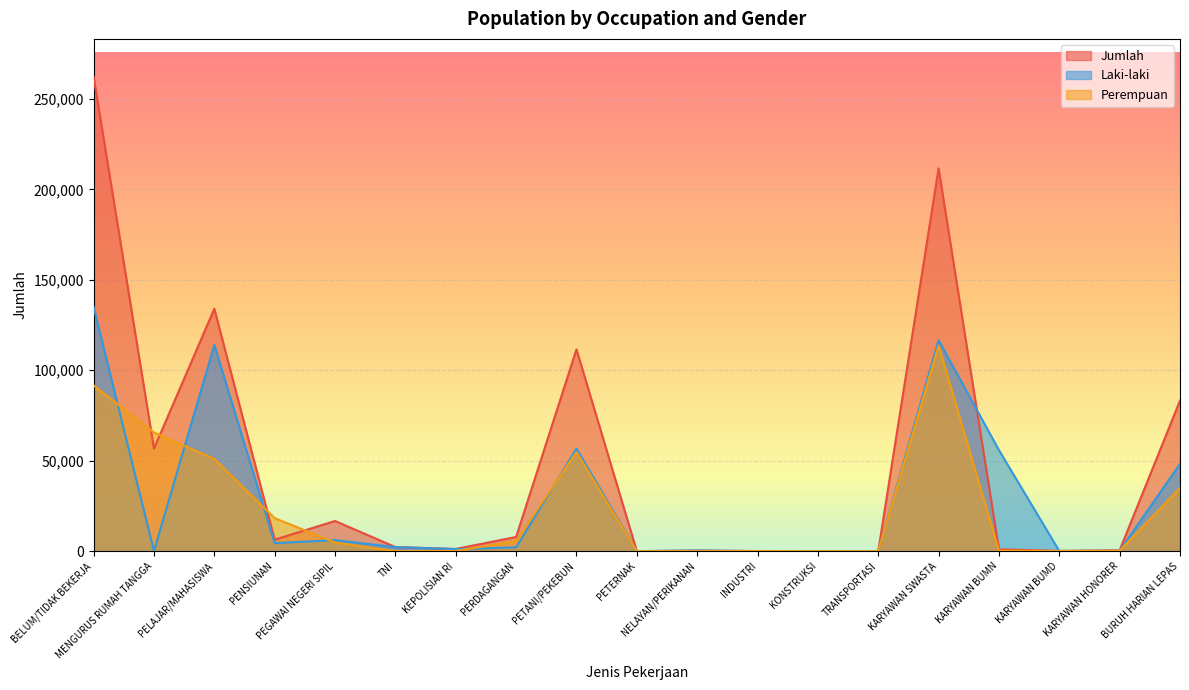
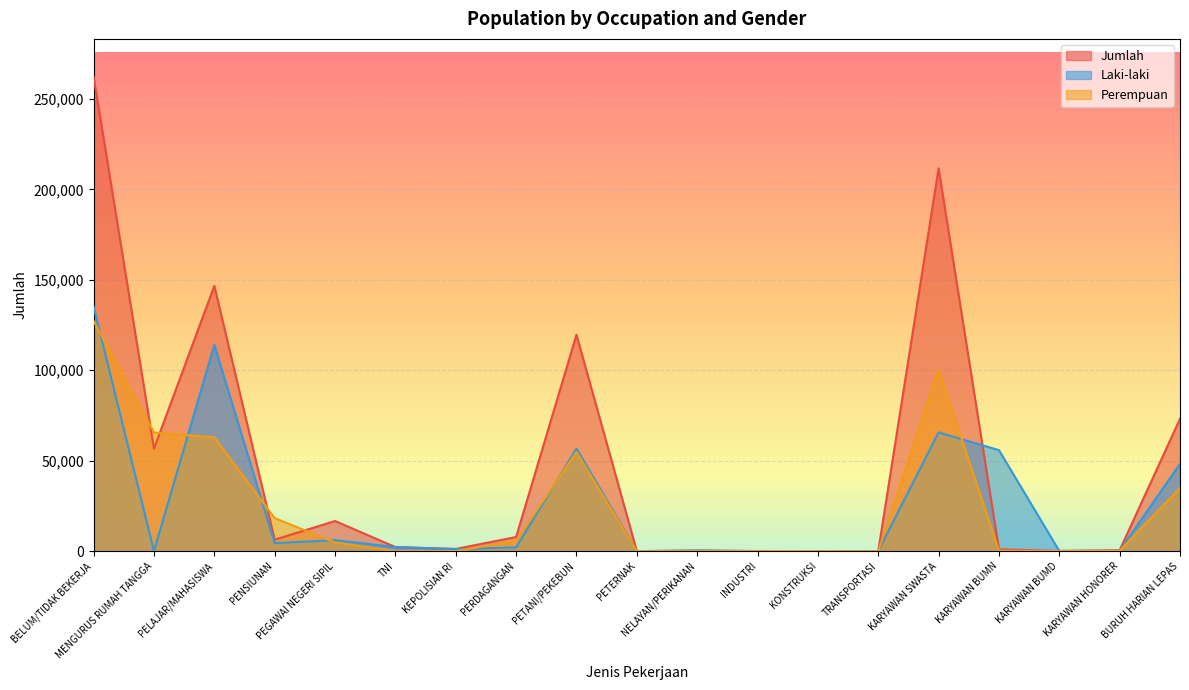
Perempuan, BELUM/TIDAK BEKERJA: 92,000 -> 127,000
Jumlah, PELAJAR/MAHASISWA: 134,000 -> 147,000
Perempuan, PELAJAR/MAHASISWA: 51,000 -> 63,000
Jumlah, PETANI/PEKEBUN: 112,000 -> 120,000
Laki-laki, KARYAWAN SWASTA: 117,000 -> 66,000
Perempuan, KARYAWAN SWASTA: 114,000 -> 100,000
Jumlah, BURUH HARIAN LEPAS: 83,000 -> 73,000
